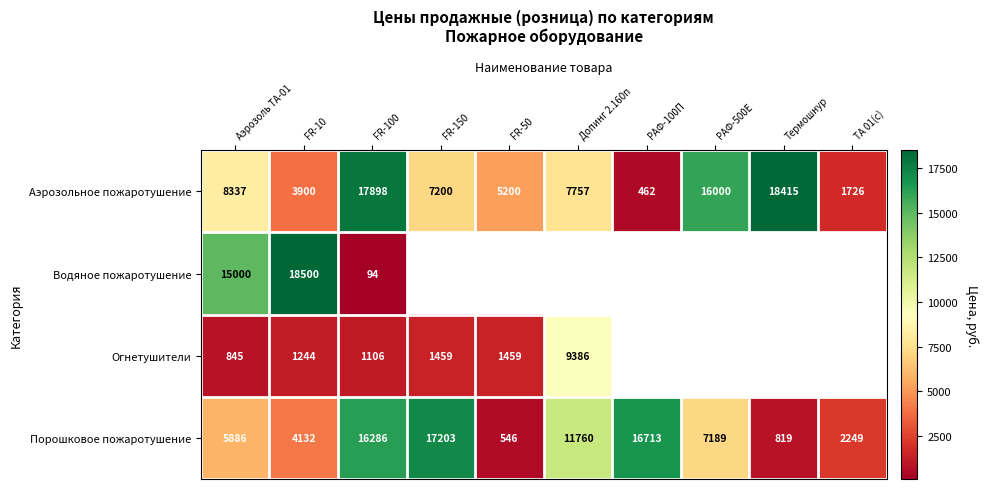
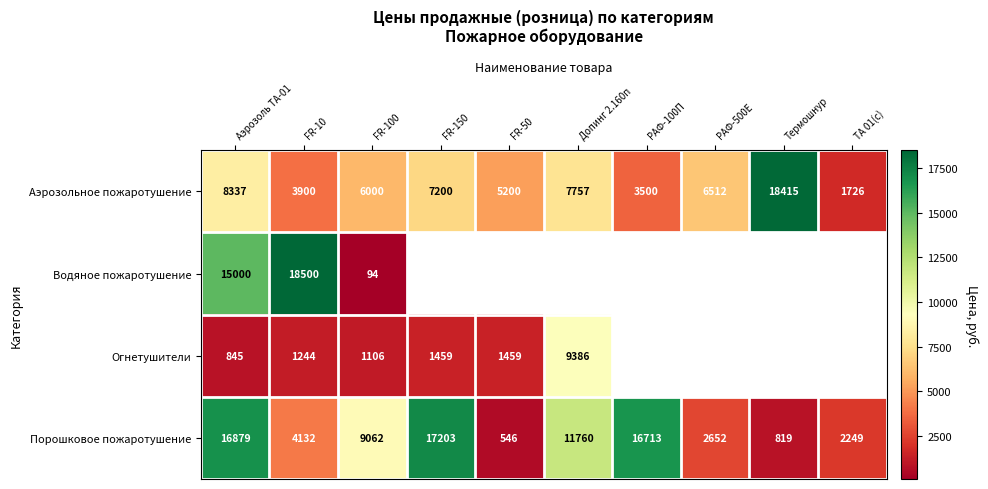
Аэрозольное пожаротушение, FR-100: 17898 -> 6000
Аэрозольное пожаротушение, РАФ-100П: 462 -> 3500
Аэрозольное пожаротушение, РАФ-500Е: 16000 -> 6512
Порошковое пожаротушение, Аэрозоль ТА-01: 5886 -> 16879
Порошковое пожаротушение, FR-100: 16286 -> 9062
Порошковое пожаротушение, РАФ-500Е: 7189 -> 2652
